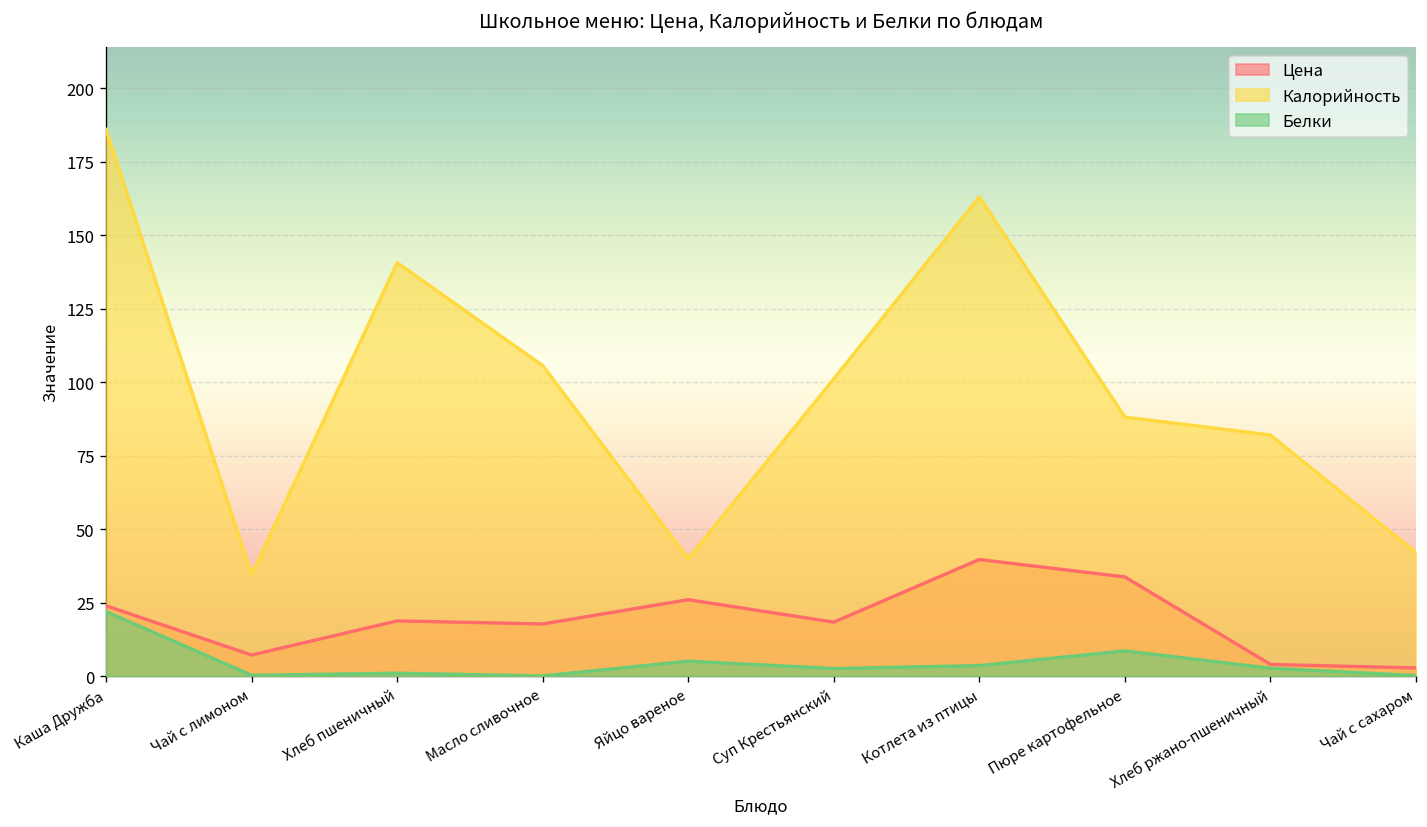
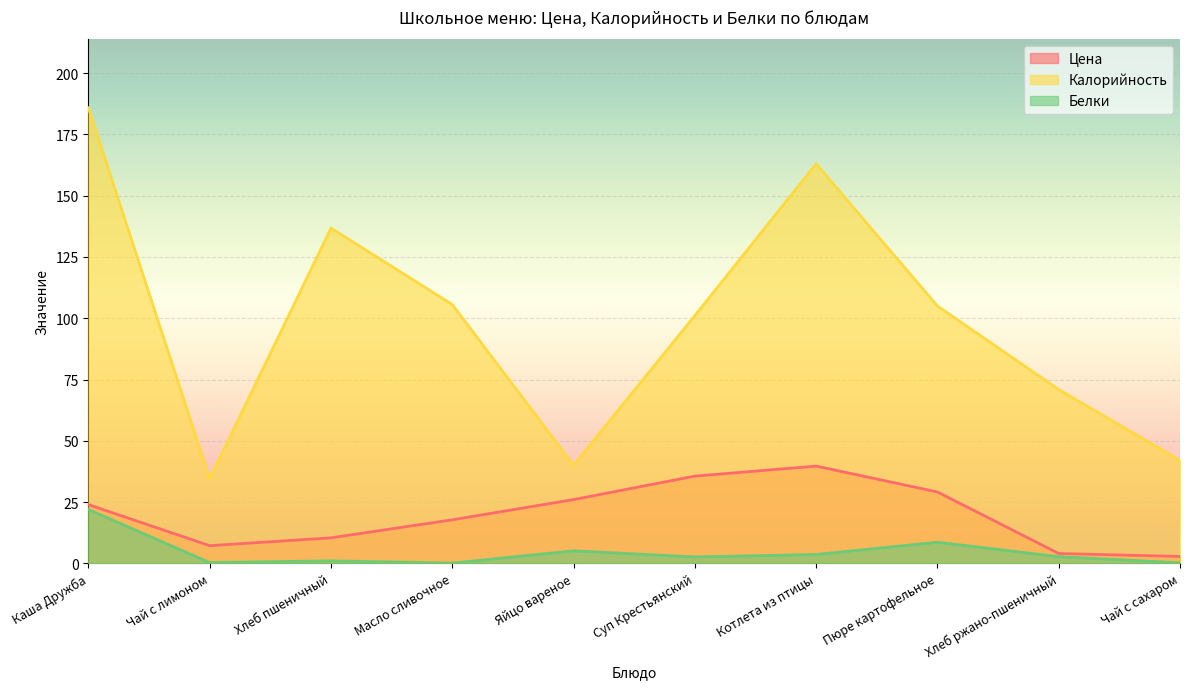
Цена, Хлеб пшеничный: 19 -> 10
Калорийность, Хлеб пшеничный: 141 -> 137
Цена, Суп Крестьянский: 18 -> 36
Цена, Пюре картофельное: 34 -> 29
Калорийность, Пюре картофельное: 88 -> 105
Калорийность, Хлеб ржано-пшеничный: 82 -> 71
